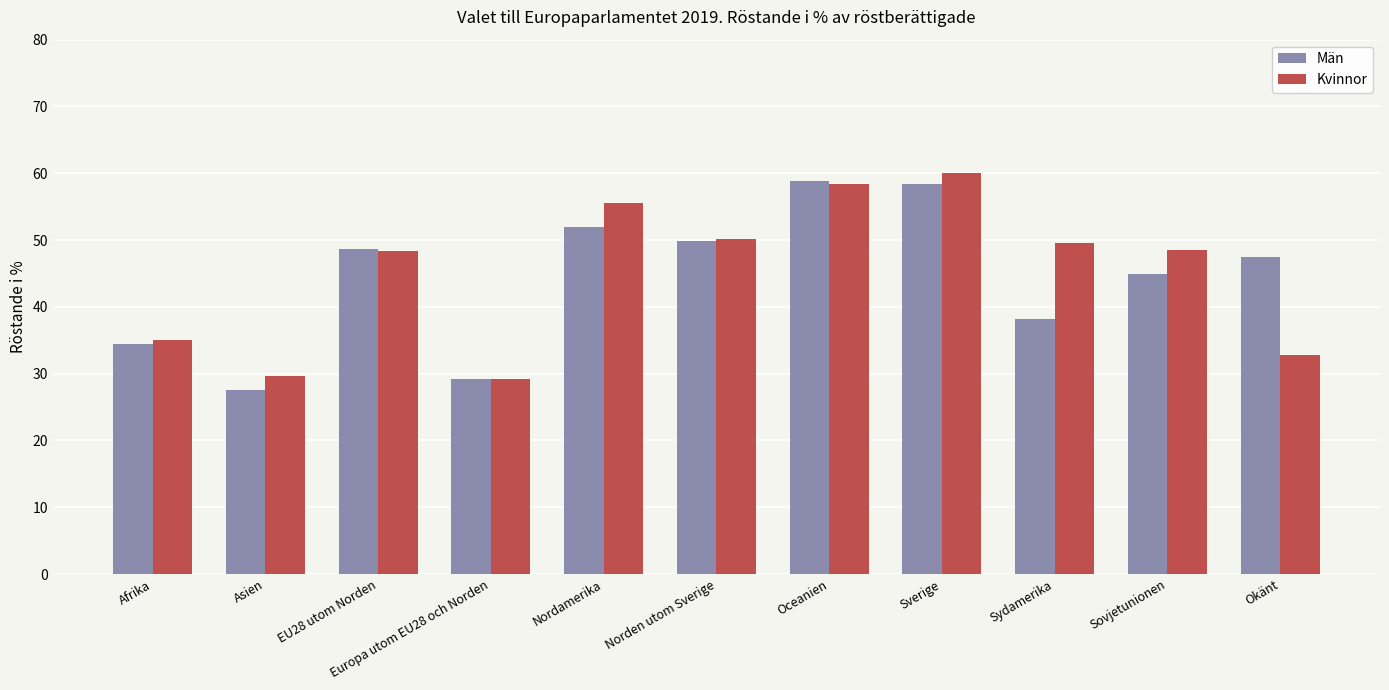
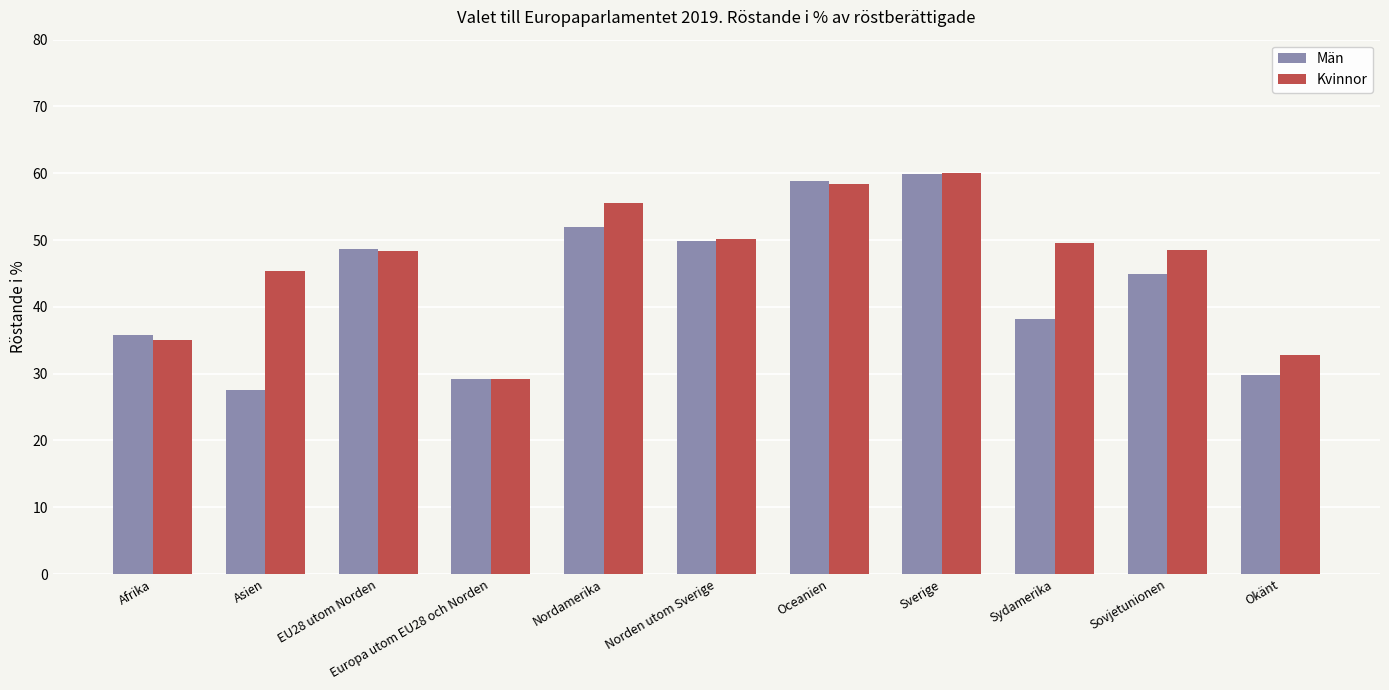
Män, Afrika: 34 -> 36
Kvinnor, Asien: 30 -> 45
Män, Sverige: 58 -> 60
Män, Okänt: 48 -> 30
